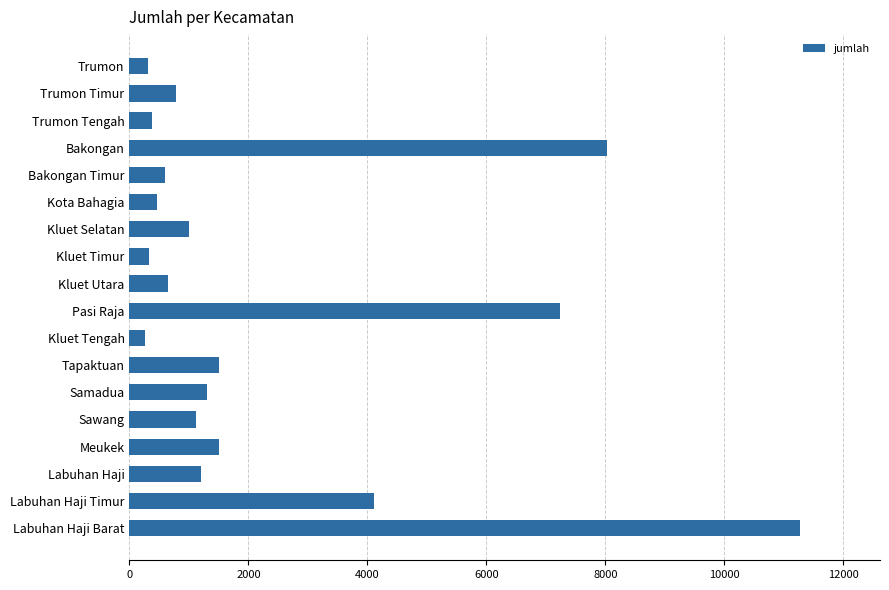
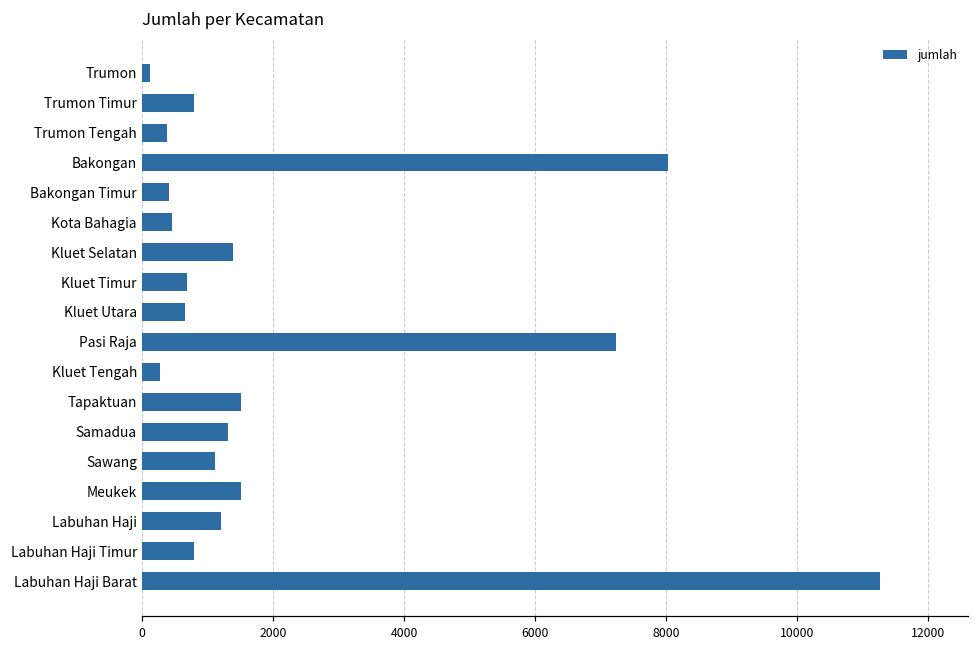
Trumon: 300 -> 100
Bakongan Timur: 600 -> 400
Kluet Selatan: 1000 -> 1400
Kluet Timur: 300 -> 700
Labuhan Haji Timur: 4100 -> 800
